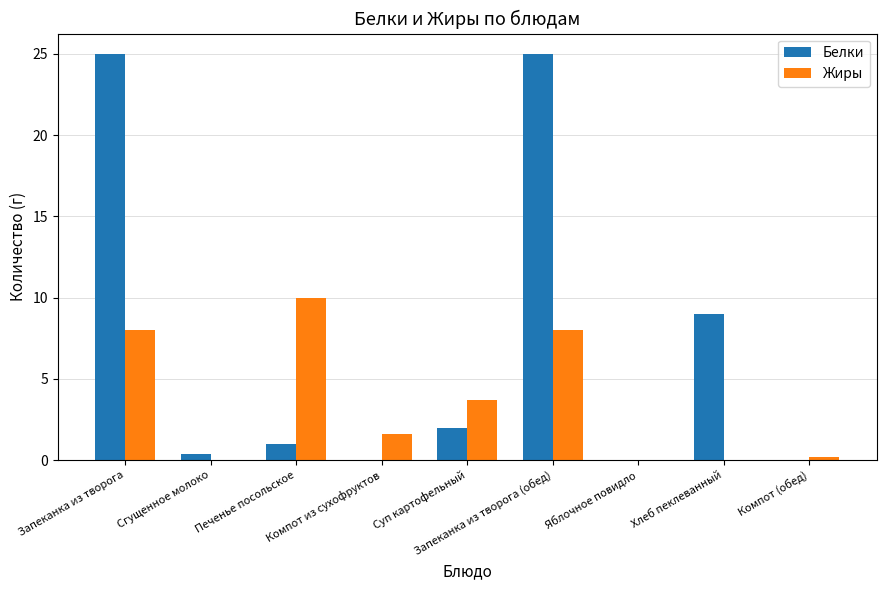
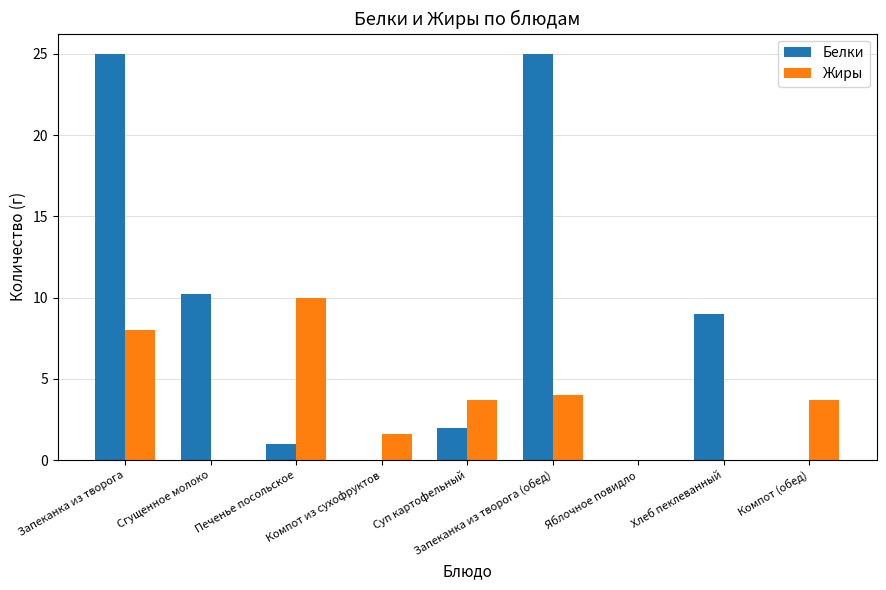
Белки, Сгущенное молоко: 0.4 -> 10.2
Жиры, Запеканка из творога (обед): 8 -> 4
Жиры, Компот (обед): 0.2 -> 3.7
